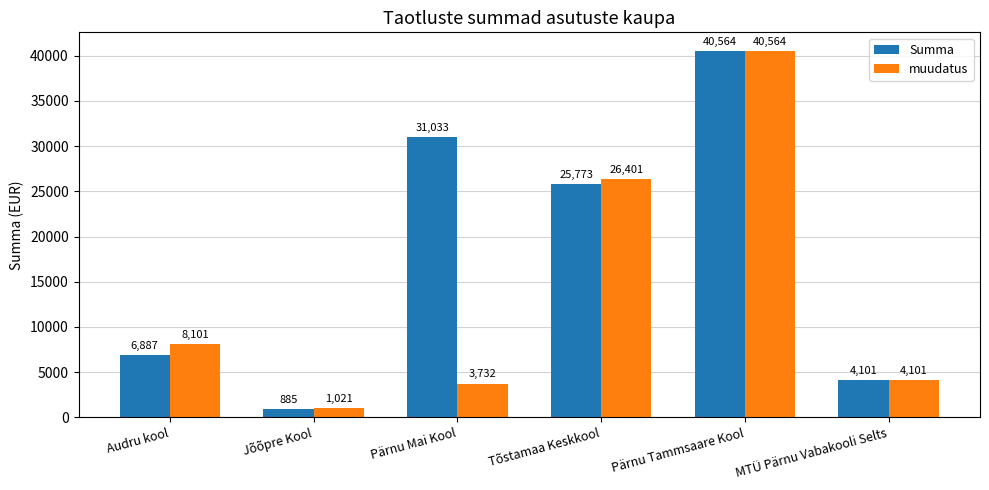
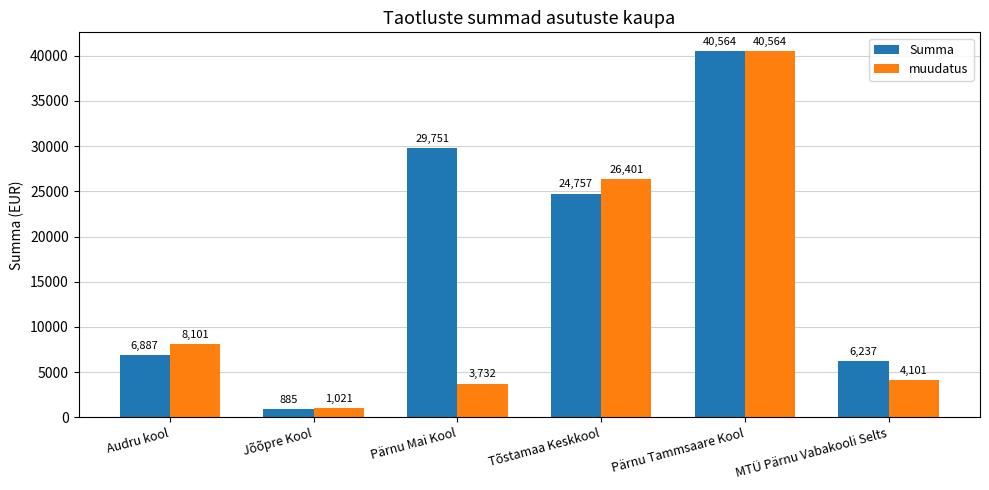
Summa, Pärnu Mai Kool: 31,033 -> 29,751
Summa, Tõstamaa Keskkool: 25,773 -> 24,757
Summa, MTÜ Pärnu Vabakooli Selts: 4,101 -> 6,237
